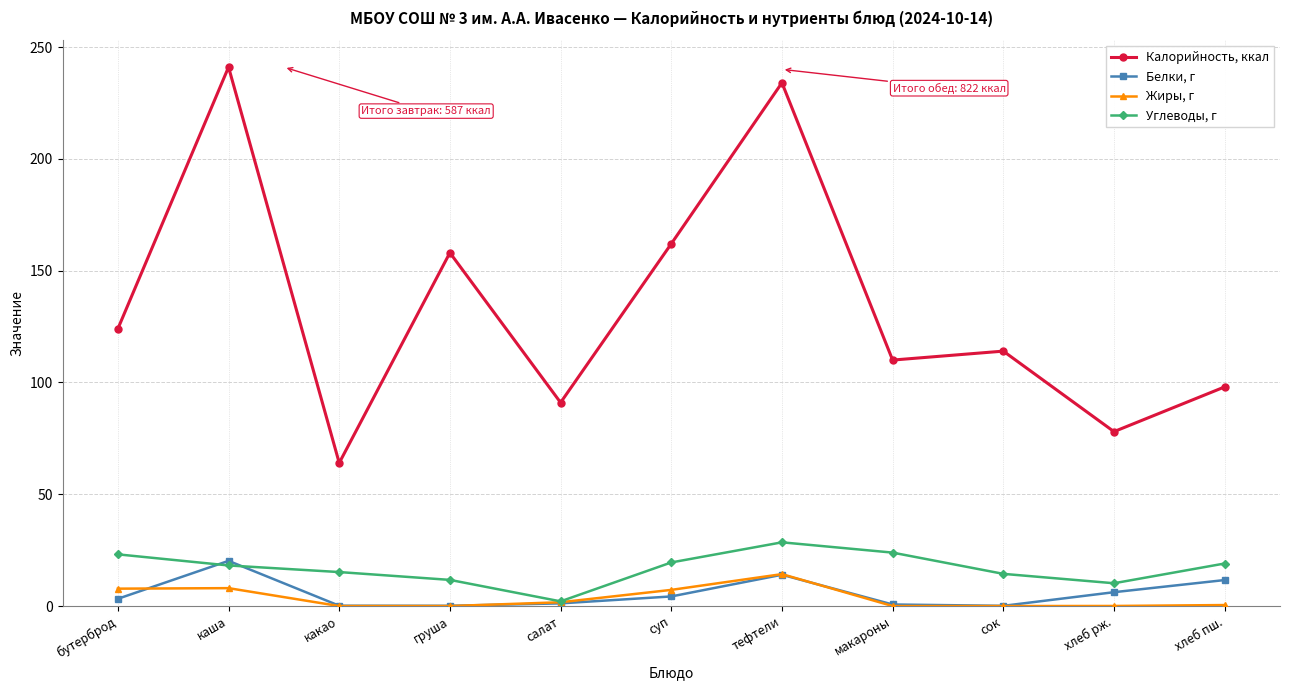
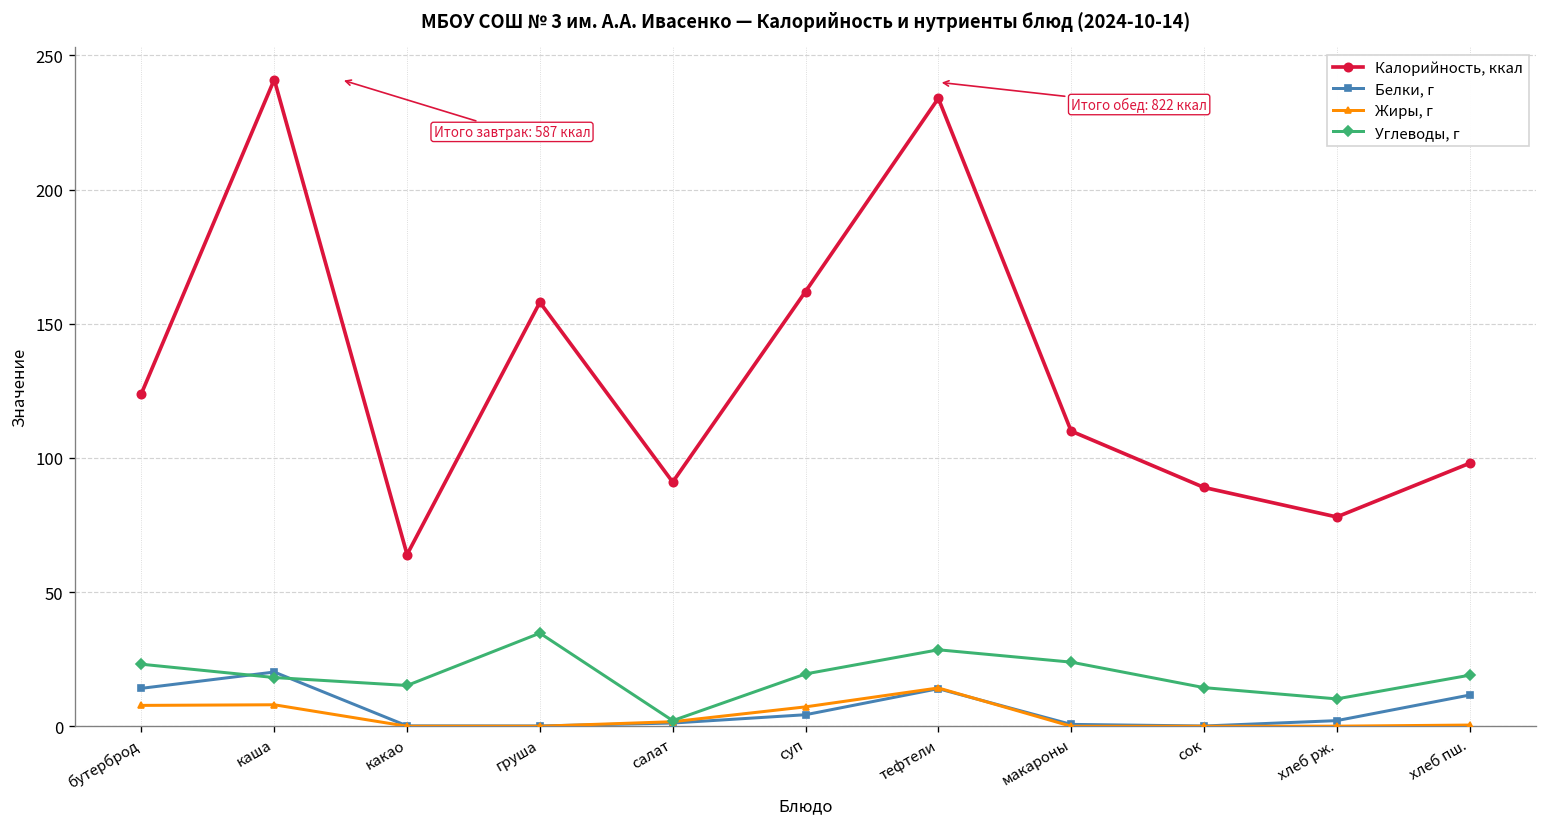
Белки, г, бутерброд: 3 -> 14
Углеводы, г, груша: 12 -> 35
Калорийность, ккал, сок: 114 -> 89
Белки, г, хлеб рж.: 6 -> 2
